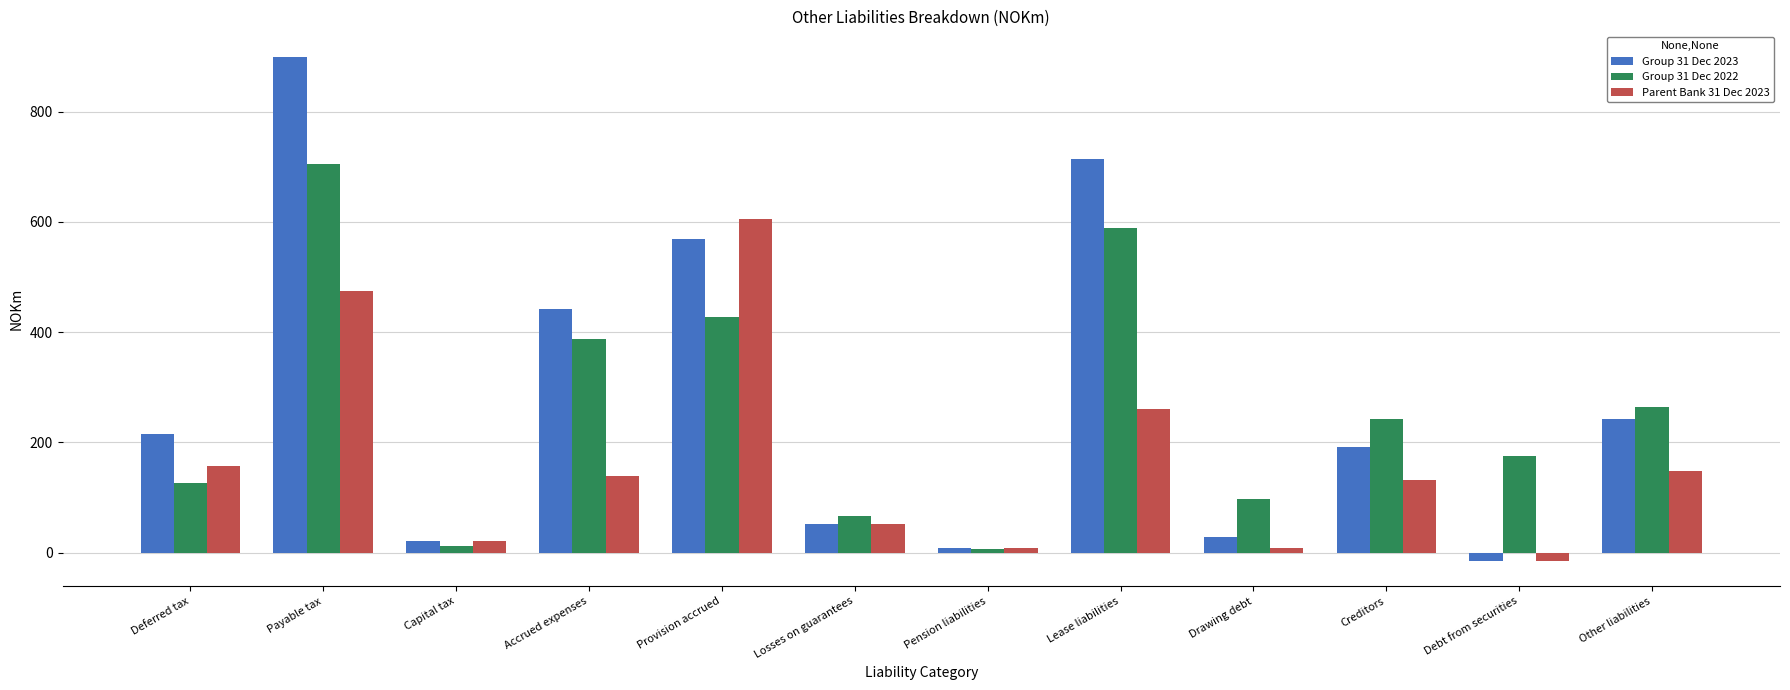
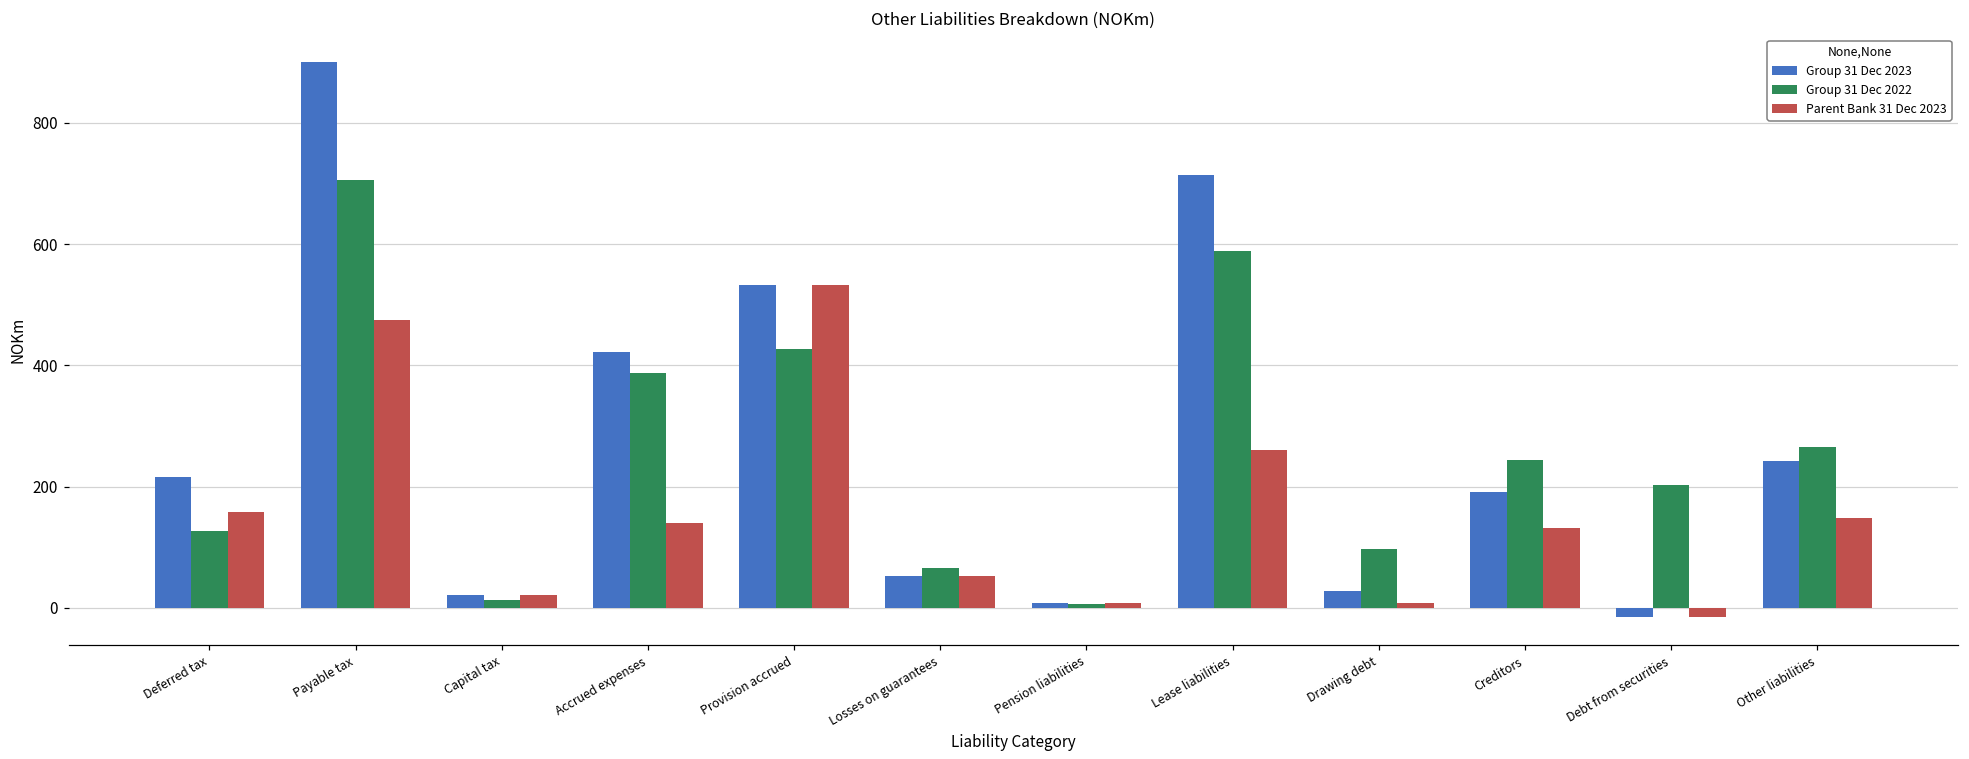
Group 31 Dec 2023, Accrued expenses: 440 -> 420
Group 31 Dec 2023, Provision accrued: 570 -> 530
Parent Bank 31 Dec 2023, Provision accrued: 600 -> 530
Group 31 Dec 2022, Debt from securities: 180 -> 200
